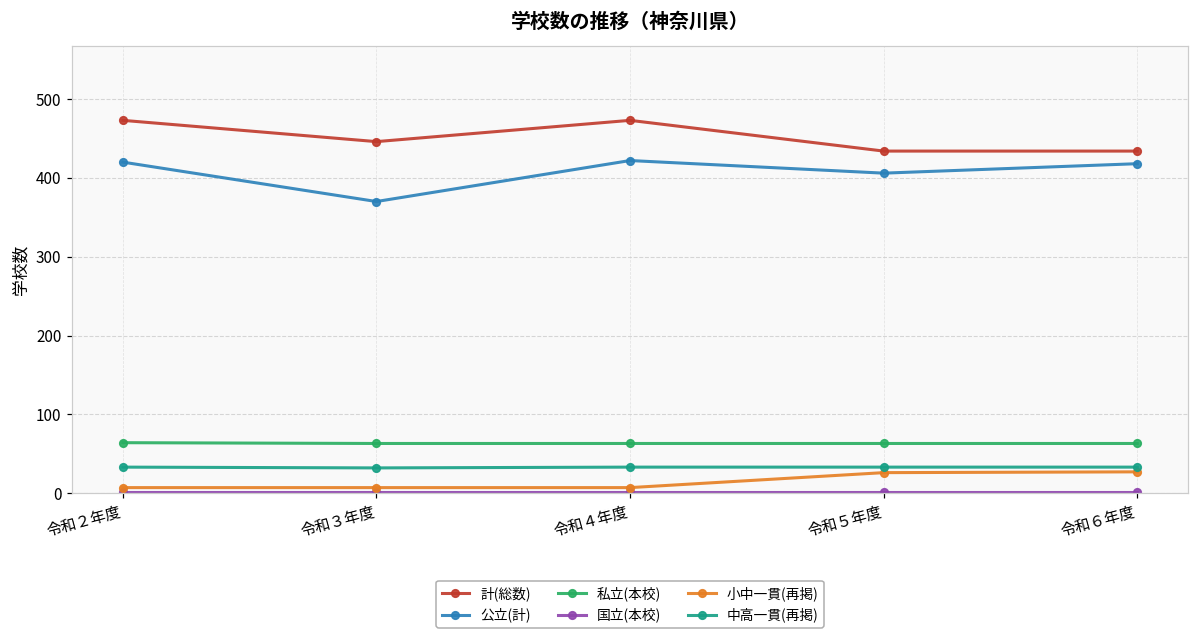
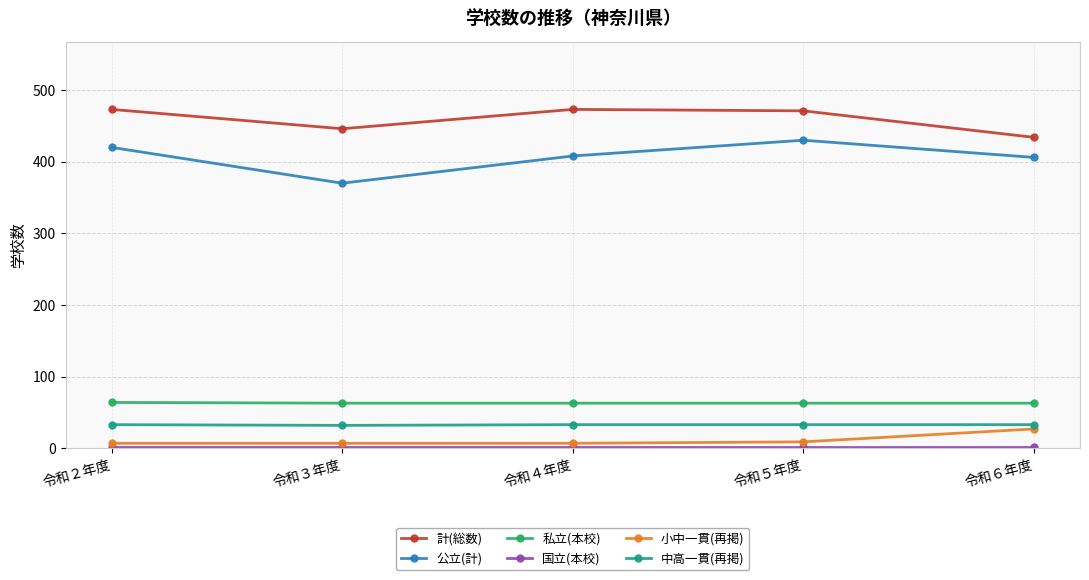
公立(計), 令和４年度: 420 -> 410
計(総数), 令和５年度: 430 -> 470
公立(計), 令和５年度: 410 -> 430
小中一貫(再掲), 令和５年度: 30 -> 10
公立(計), 令和６年度: 420 -> 410
